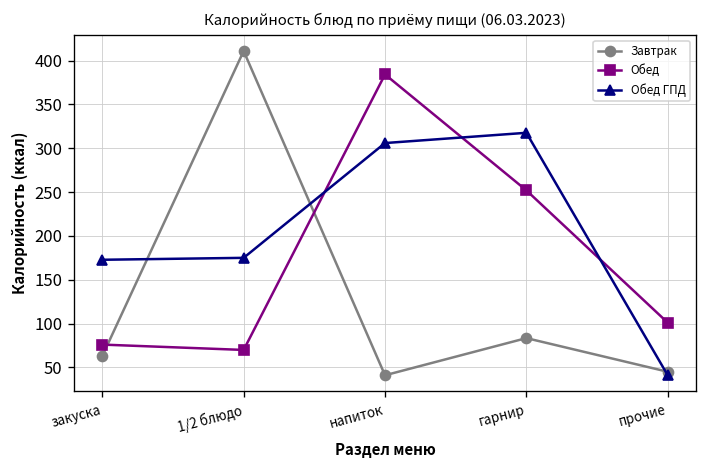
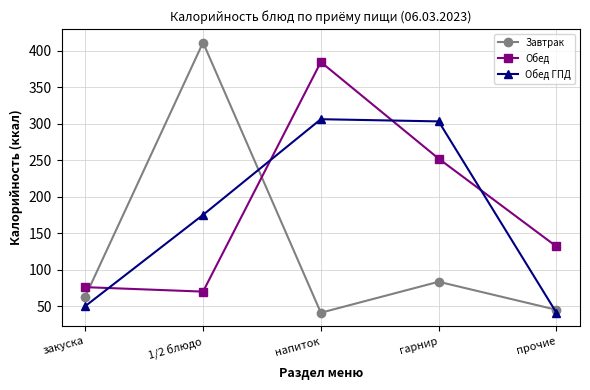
Обед ГПД, закуска: 170 -> 50
Обед ГПД, гарнир: 320 -> 300
Обед, прочие: 100 -> 130
